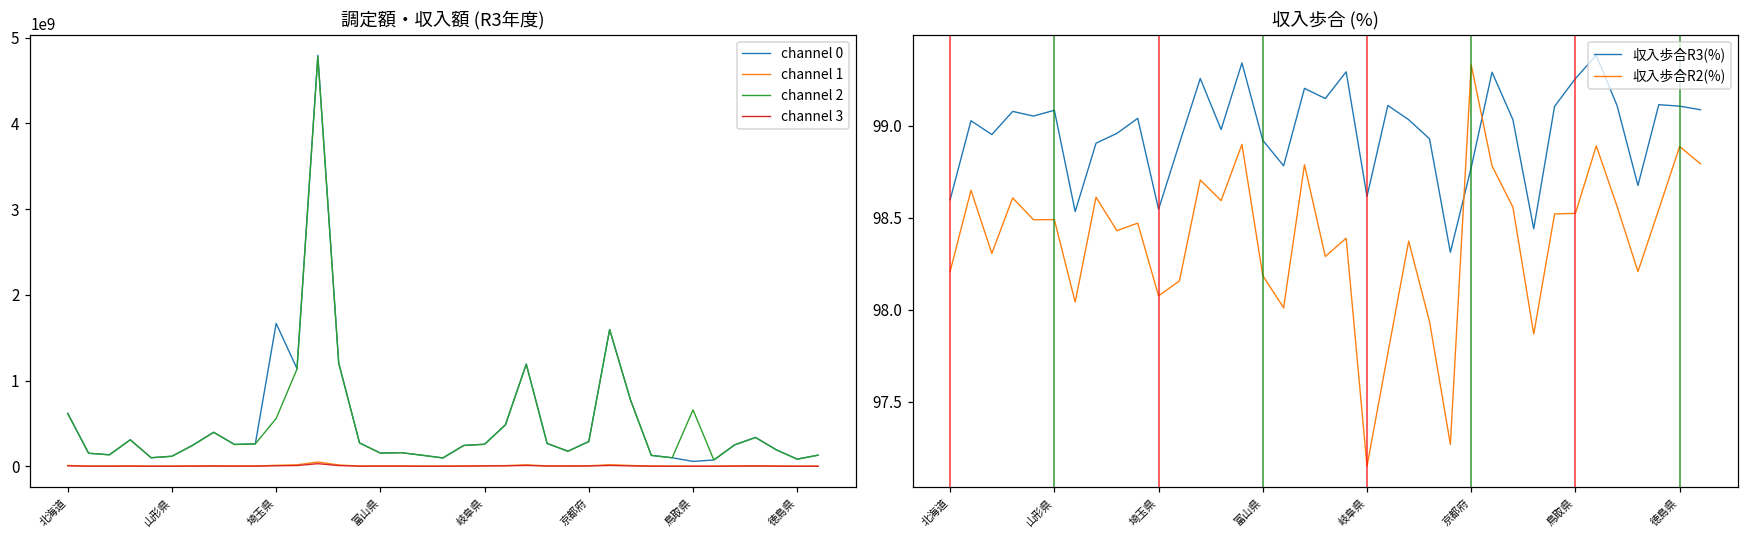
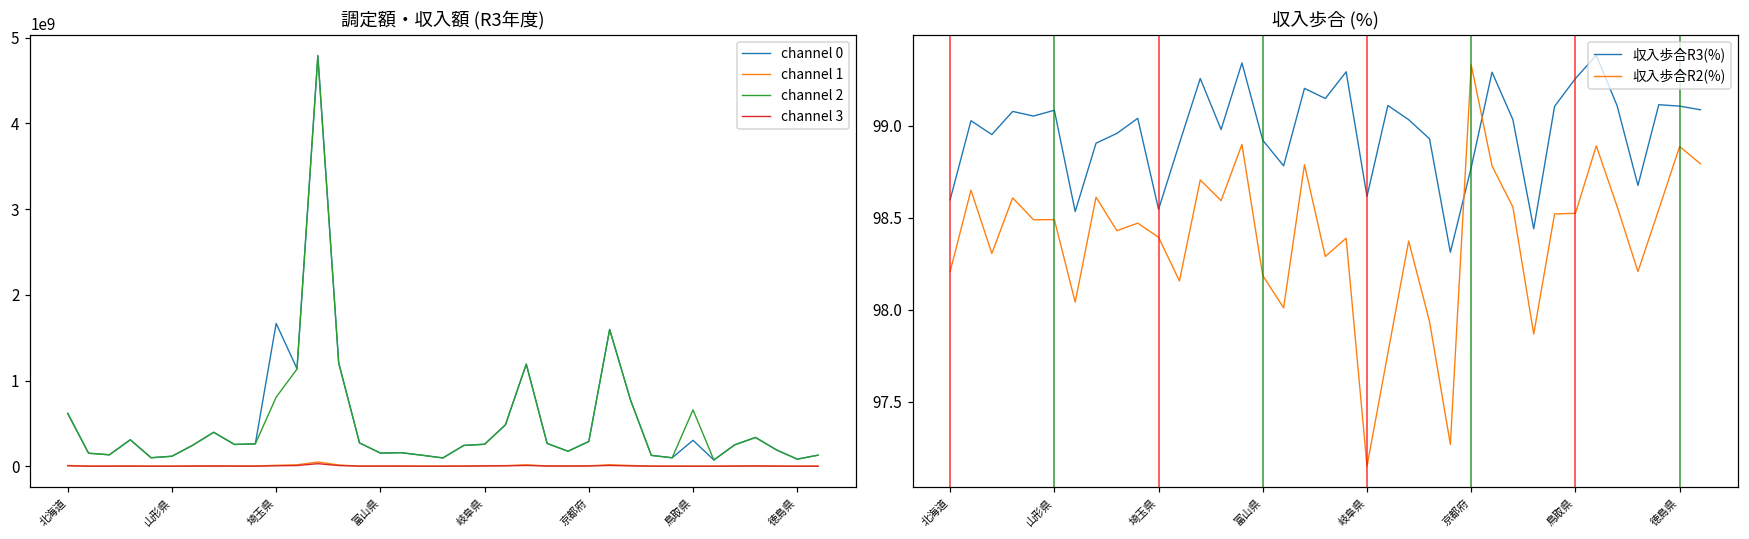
調定額・収入額 (R3年度), channel 2, 埼玉県: 600000000 -> 800000000
調定額・収入額 (R3年度), channel 0, 鳥取県: 100000000 -> 300000000
収入歩合 (%), 収入歩合R2(%), 埼玉県: 98.08 -> 98.39
